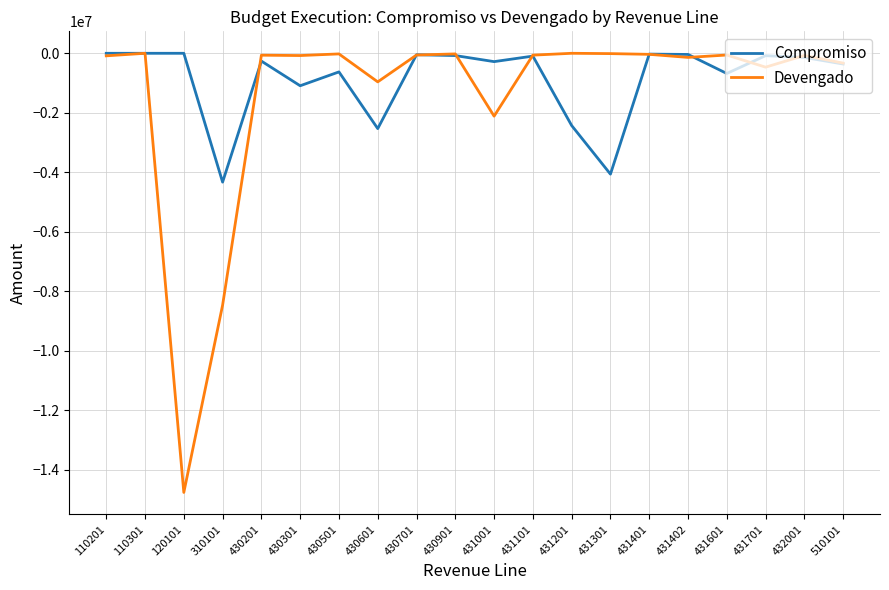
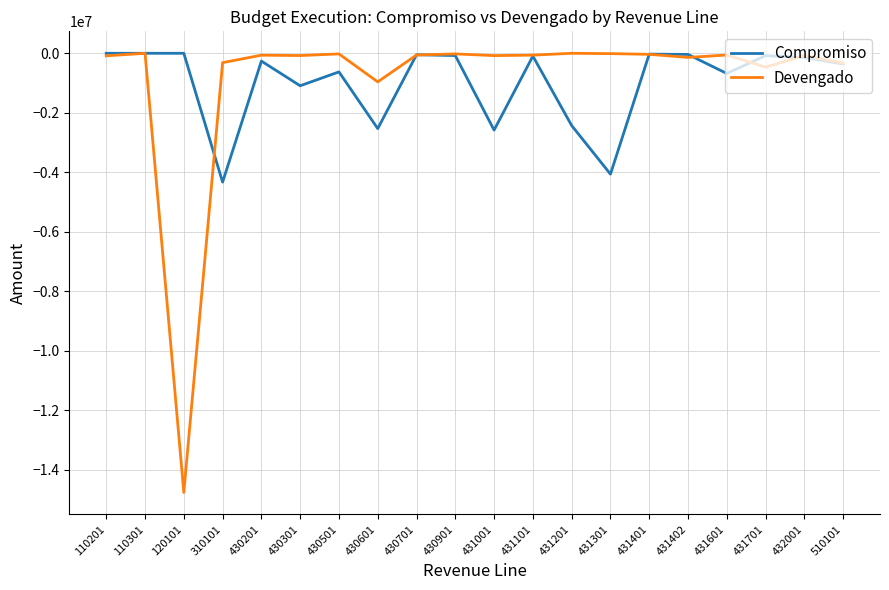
Devengado, 310101: -8500000 -> -300000
Compromiso, 431001: -300000 -> -2600000
Devengado, 431001: -2100000 -> -100000
